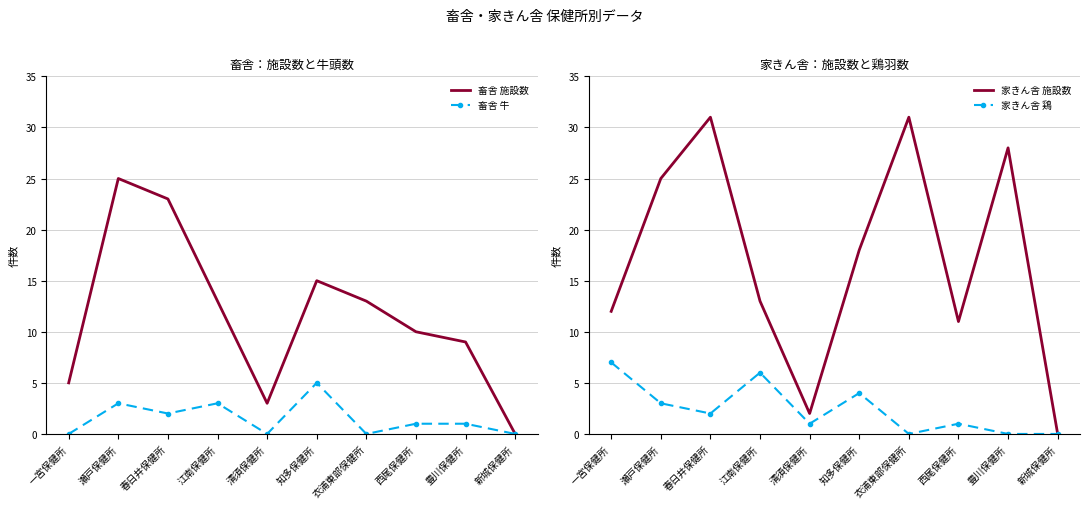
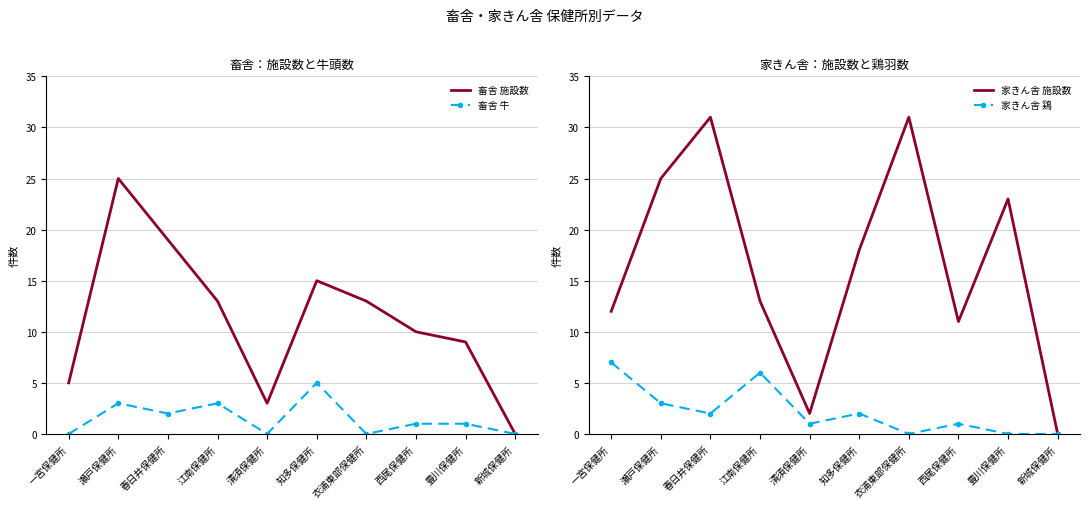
畜舎：施設数と牛頭数, 畜舎 施設数, 春日井保健所: 23 -> 19
家きん舎：施設数と鶏羽数, 家きん舎 鶏, 知多保健所: 4 -> 2
家きん舎：施設数と鶏羽数, 家きん舎 施設数, 豊川保健所: 28 -> 23
